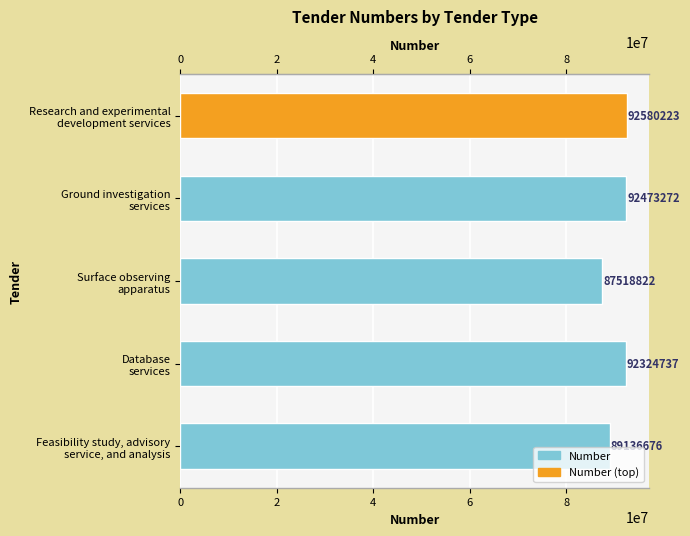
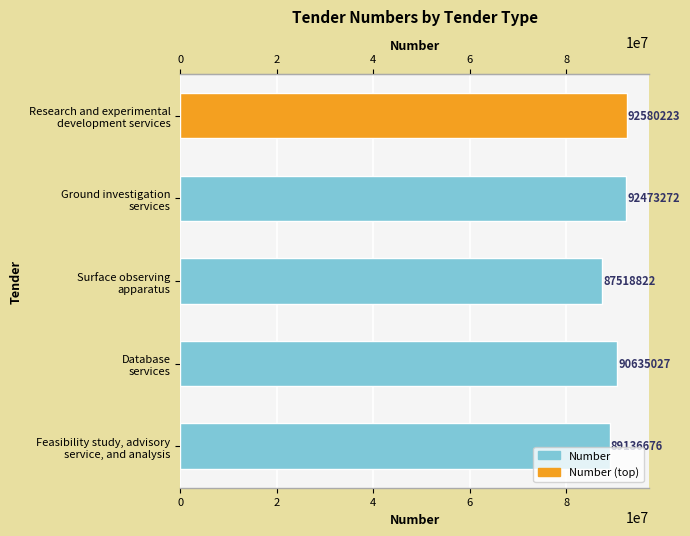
Database services: 92324737 -> 90635027
